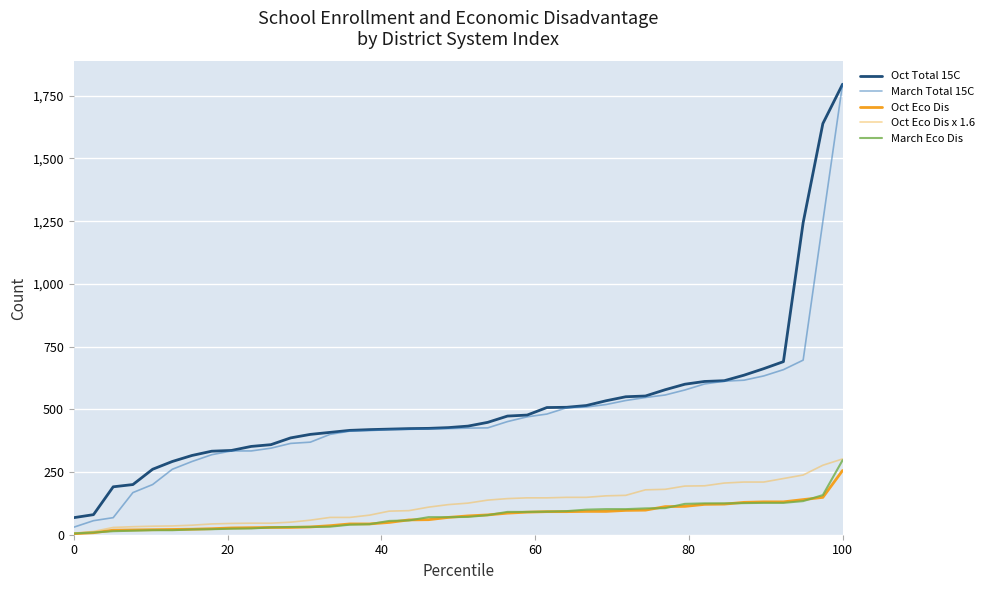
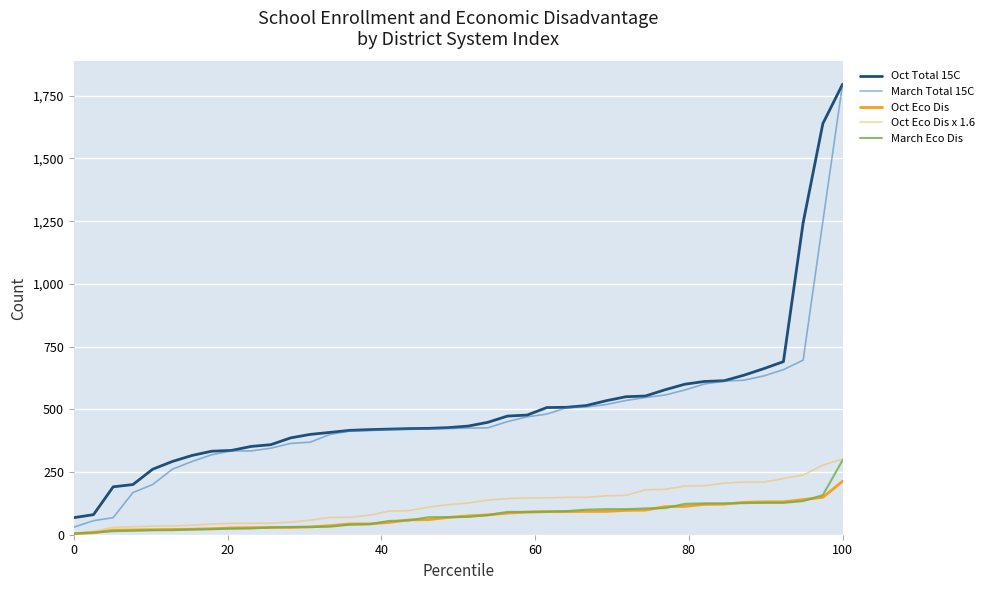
Oct Eco Dis, 100: 260 -> 210
